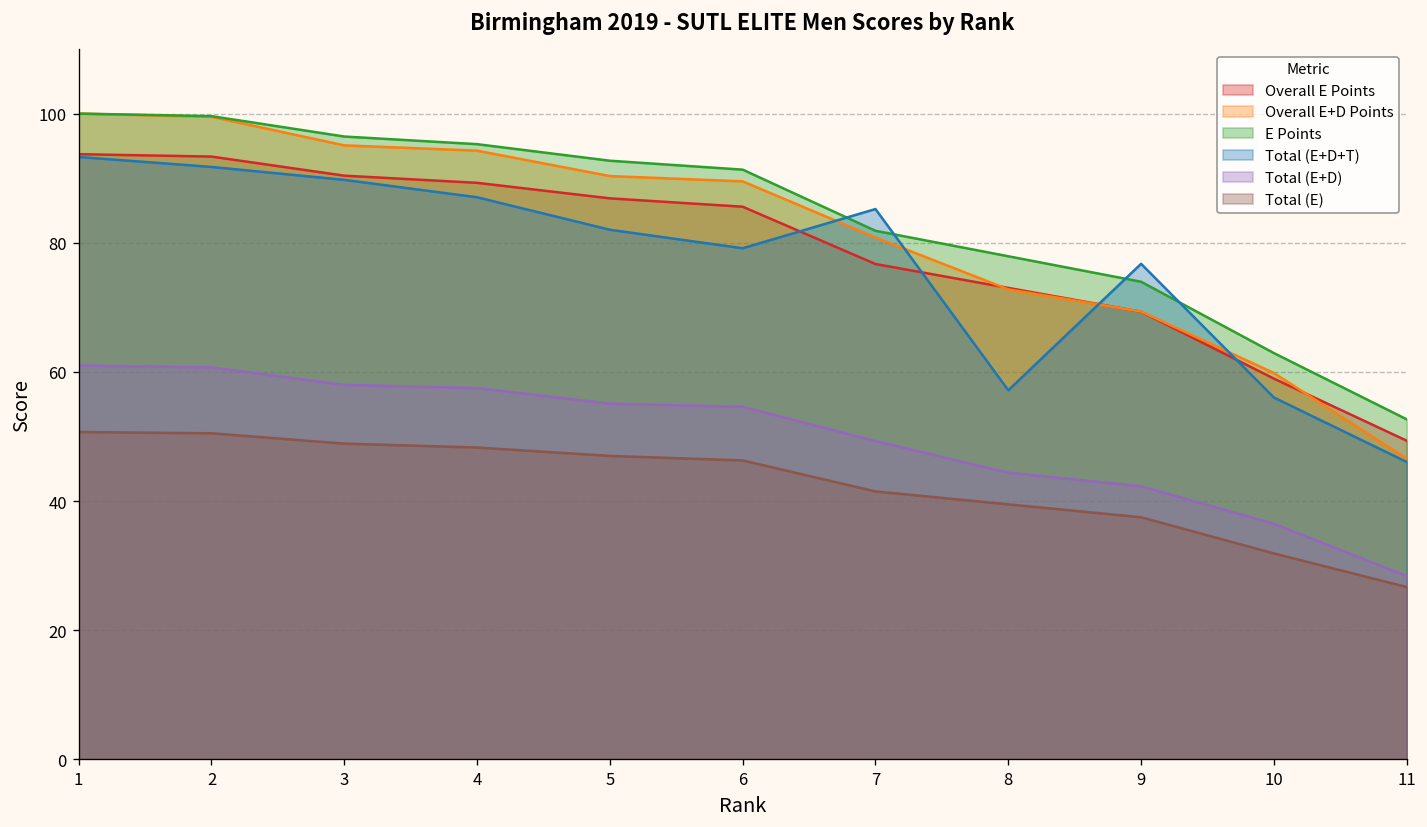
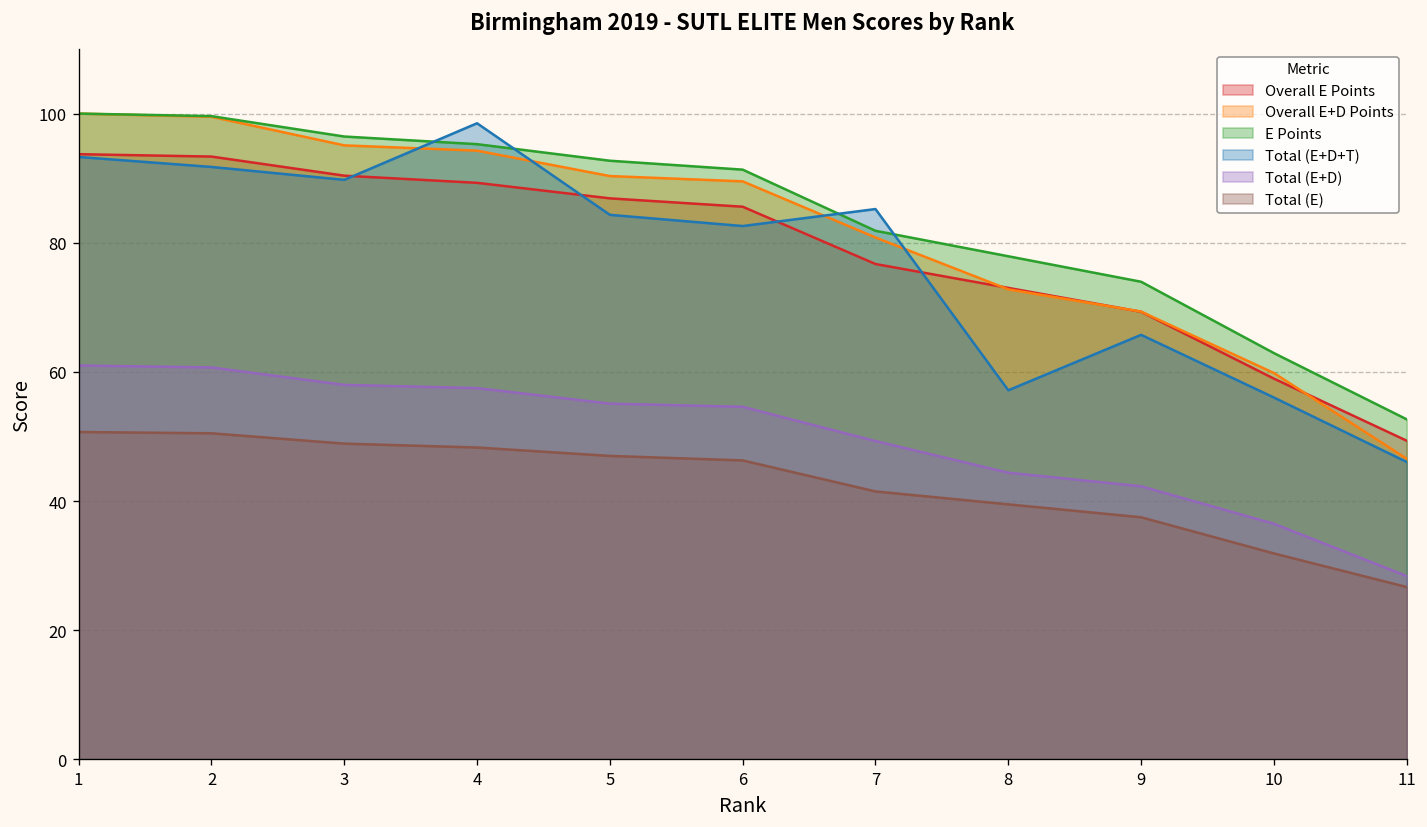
Total (E+D+T), 4: 87 -> 99
Total (E+D+T), 5: 82 -> 84
Total (E+D+T), 6: 79 -> 83
Total (E+D+T), 9: 77 -> 66
